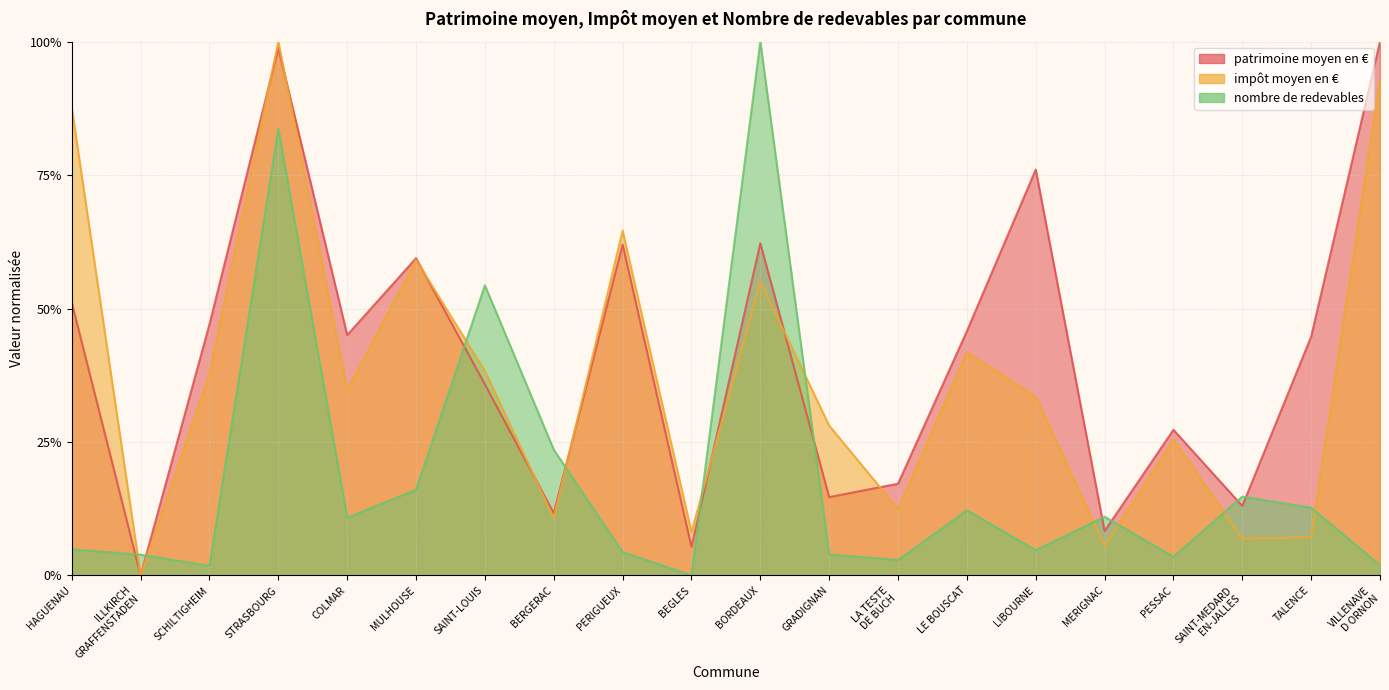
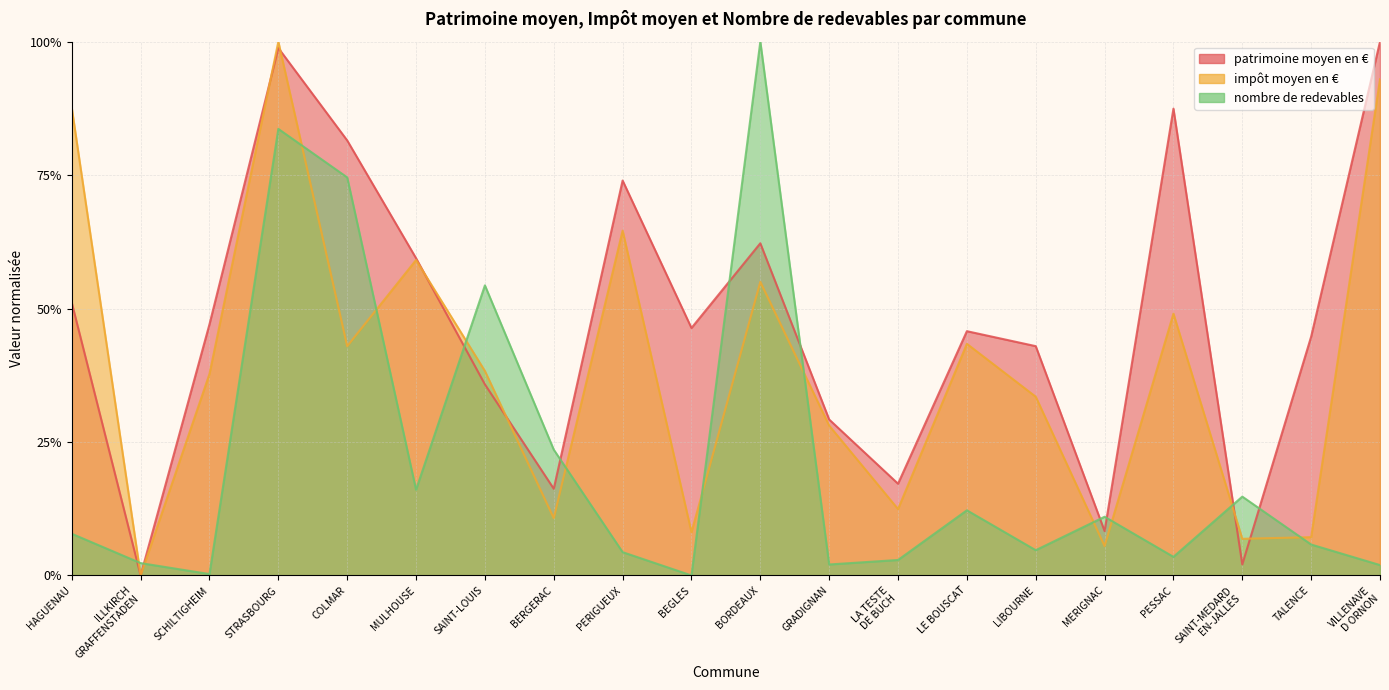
nombre de redevables, HAGUENAU: 5% -> 8%
nombre de redevables, ILLKIRCH GRAFFENSTADEN: 4% -> 2%
nombre de redevables, SCHILTIGHEIM: 2% -> 0%
patrimoine moyen en €, COLMAR: 45% -> 81%
impôt moyen en €, COLMAR: 35% -> 43%
nombre de redevables, COLMAR: 11% -> 75%
patrimoine moyen en €, BERGERAC: 12% -> 16%
patrimoine moyen en €, PERIGUEUX: 62% -> 74%
patrimoine moyen en €, BEGLES: 5% -> 46%
patrimoine moyen en €, GRADIGNAN: 15% -> 29%
nombre de redevables, GRADIGNAN: 4% -> 2%
impôt moyen en €, LE BOUSCAT: 42% -> 43%
patrimoine moyen en €, LIBOURNE: 76% -> 43%
patrimoine moyen en €, PESSAC: 27% -> 87%
impôt moyen en €, PESSAC: 25% -> 49%
patrimoine moyen en €, SAINT-MEDARD EN-JALLES: 13% -> 2%
nombre de redevables, TALENCE: 13% -> 6%
